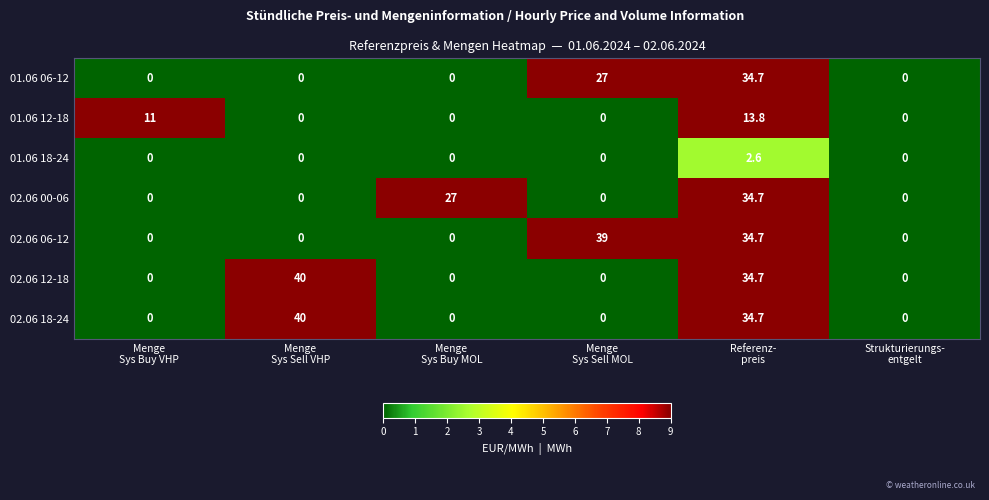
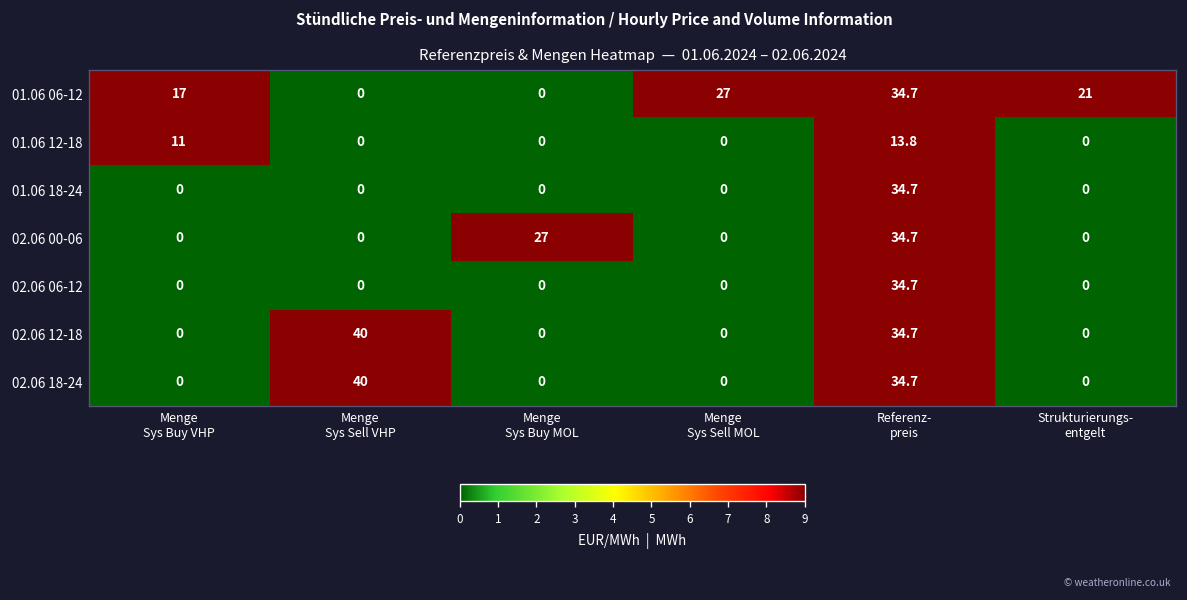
01.06 06-12, Menge Sys Buy VHP: 0 -> 17
01.06 06-12, Strukturierungs- entgelt: 0 -> 21
01.06 18-24, Referenz- preis: 2.6 -> 34.7
02.06 06-12, Menge Sys Sell MOL: 39 -> 0
